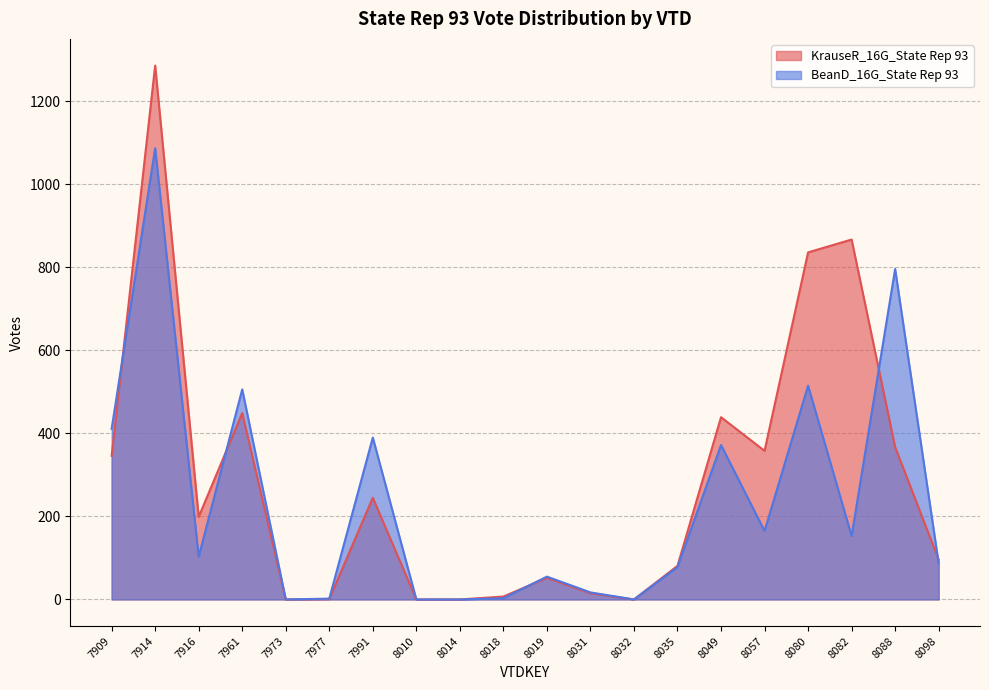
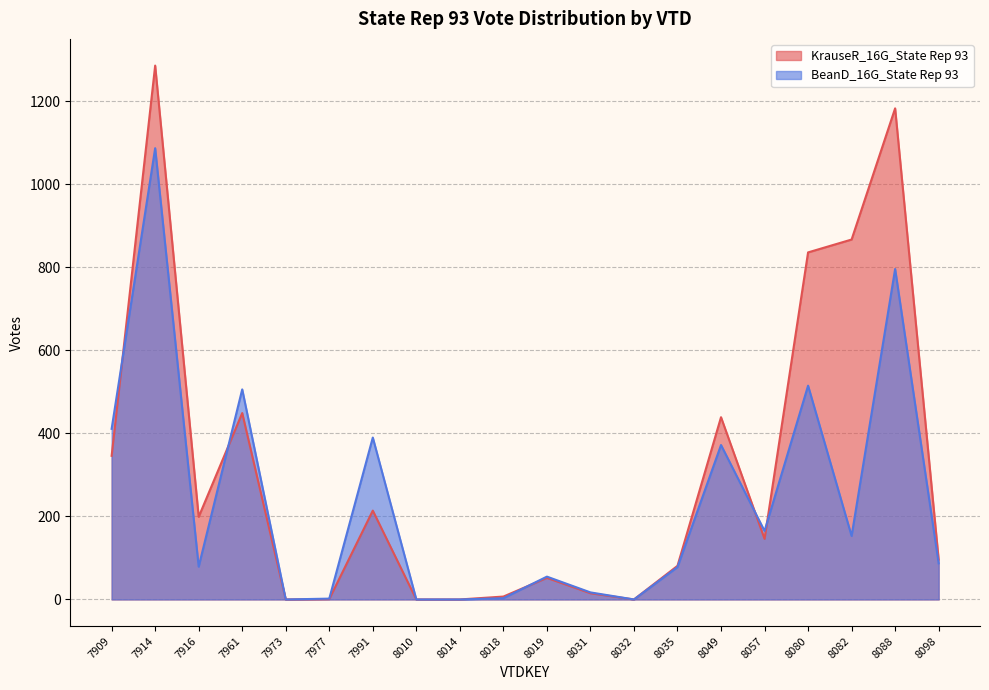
BeanD_16G_State Rep 93, 7916: 100 -> 80
KrauseR_16G_State Rep 93, 7991: 250 -> 210
KrauseR_16G_State Rep 93, 8057: 360 -> 150
KrauseR_16G_State Rep 93, 8088: 370 -> 1180
